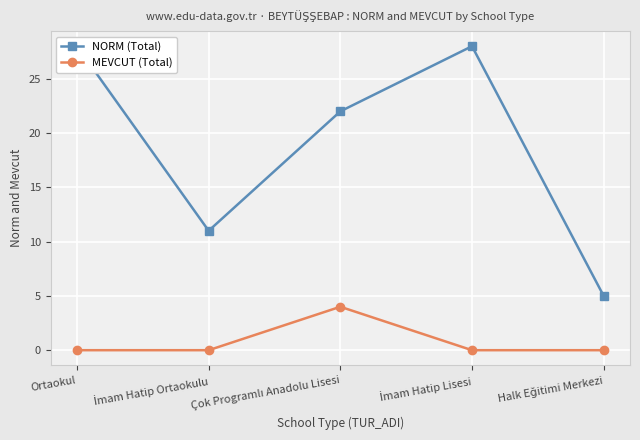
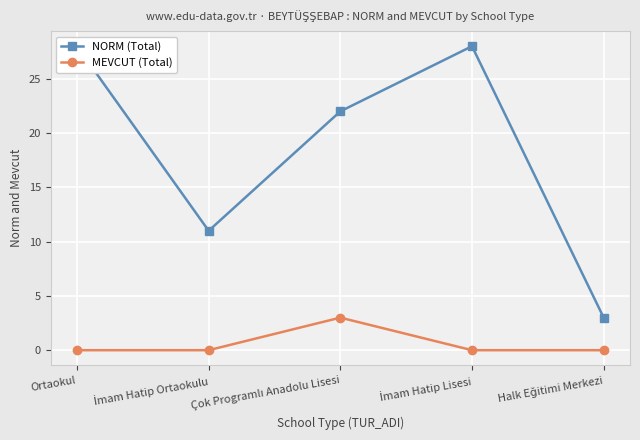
MEVCUT (Total), Çok Programlı Anadolu Lisesi: 4 -> 3
NORM (Total), Halk Eğitimi Merkezi: 5 -> 3
